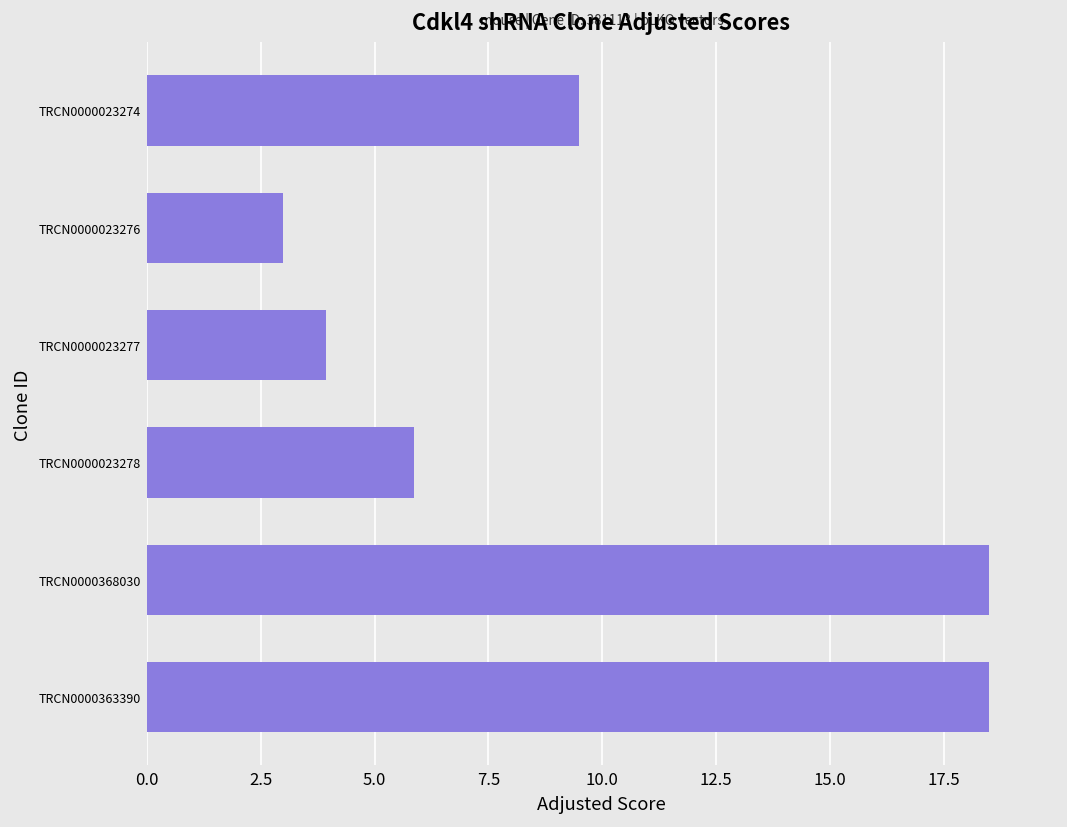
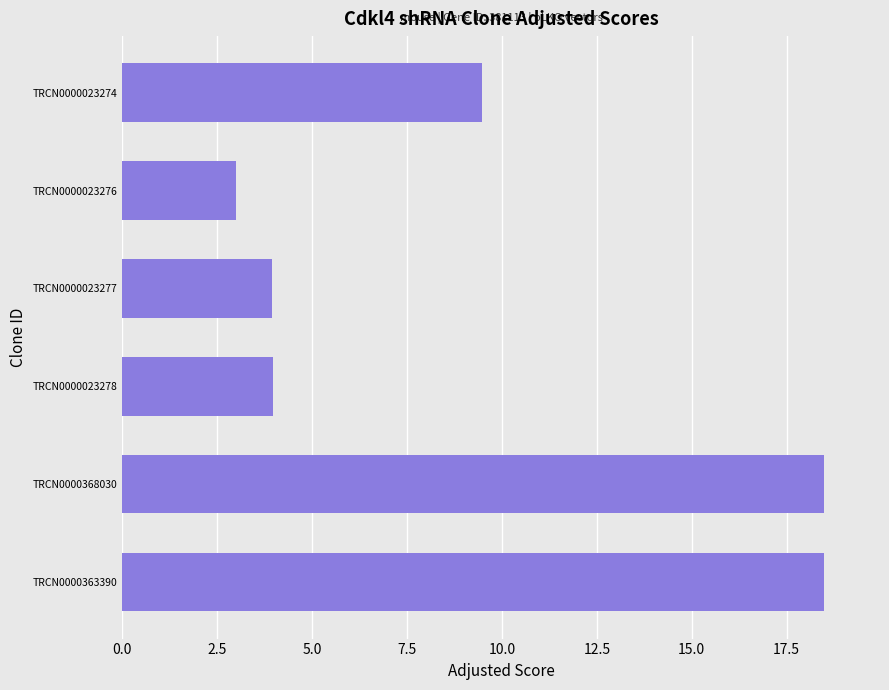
TRCN0000023278: 5.9 -> 4.0
